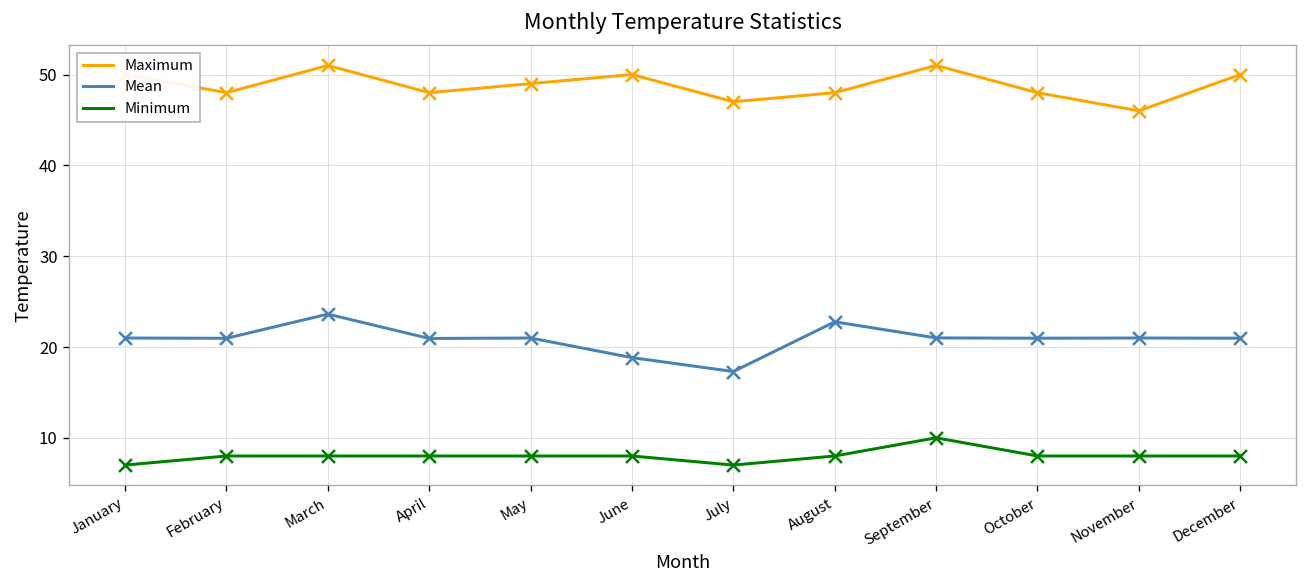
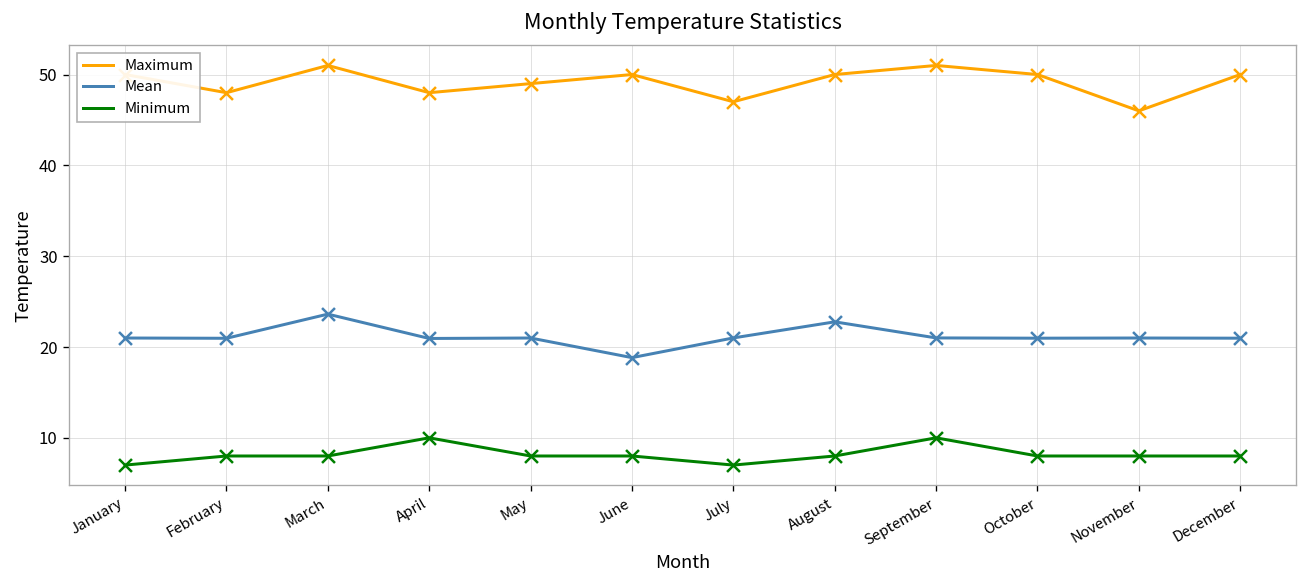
Minimum, April: 8 -> 10
Mean, July: 17 -> 21
Maximum, August: 48 -> 50
Maximum, October: 48 -> 50
